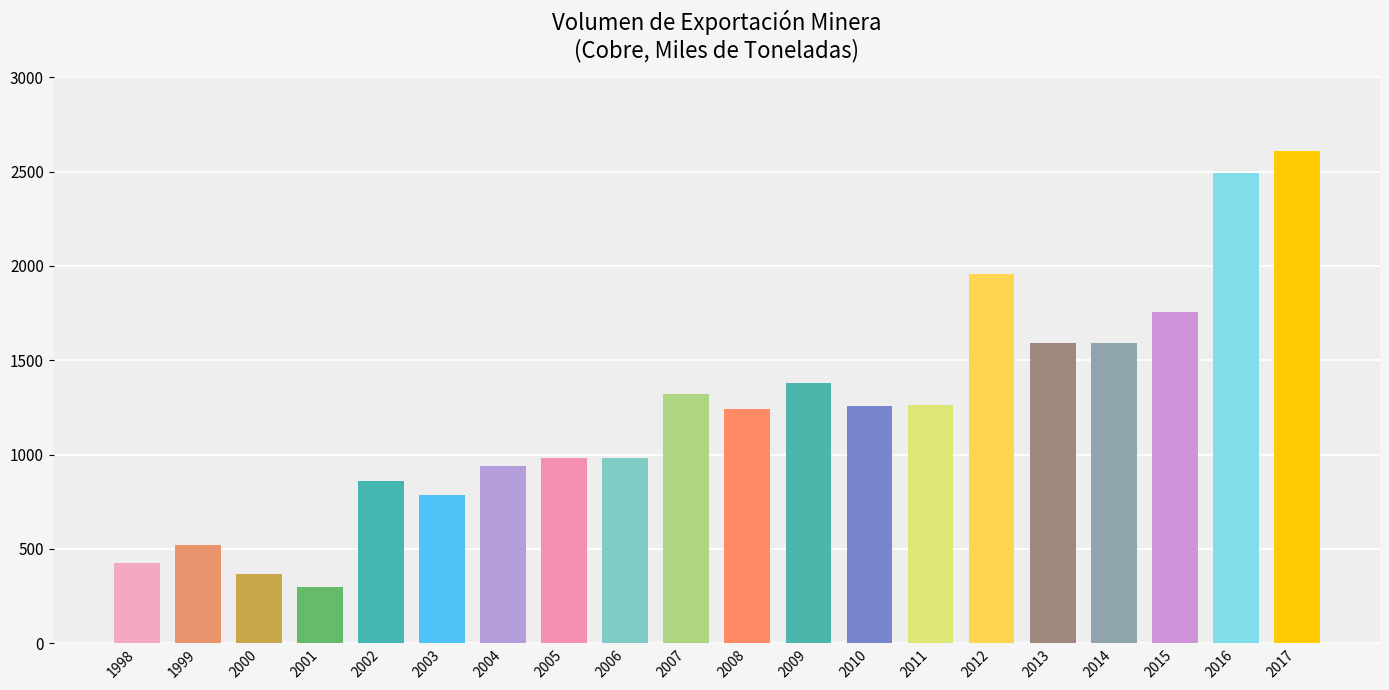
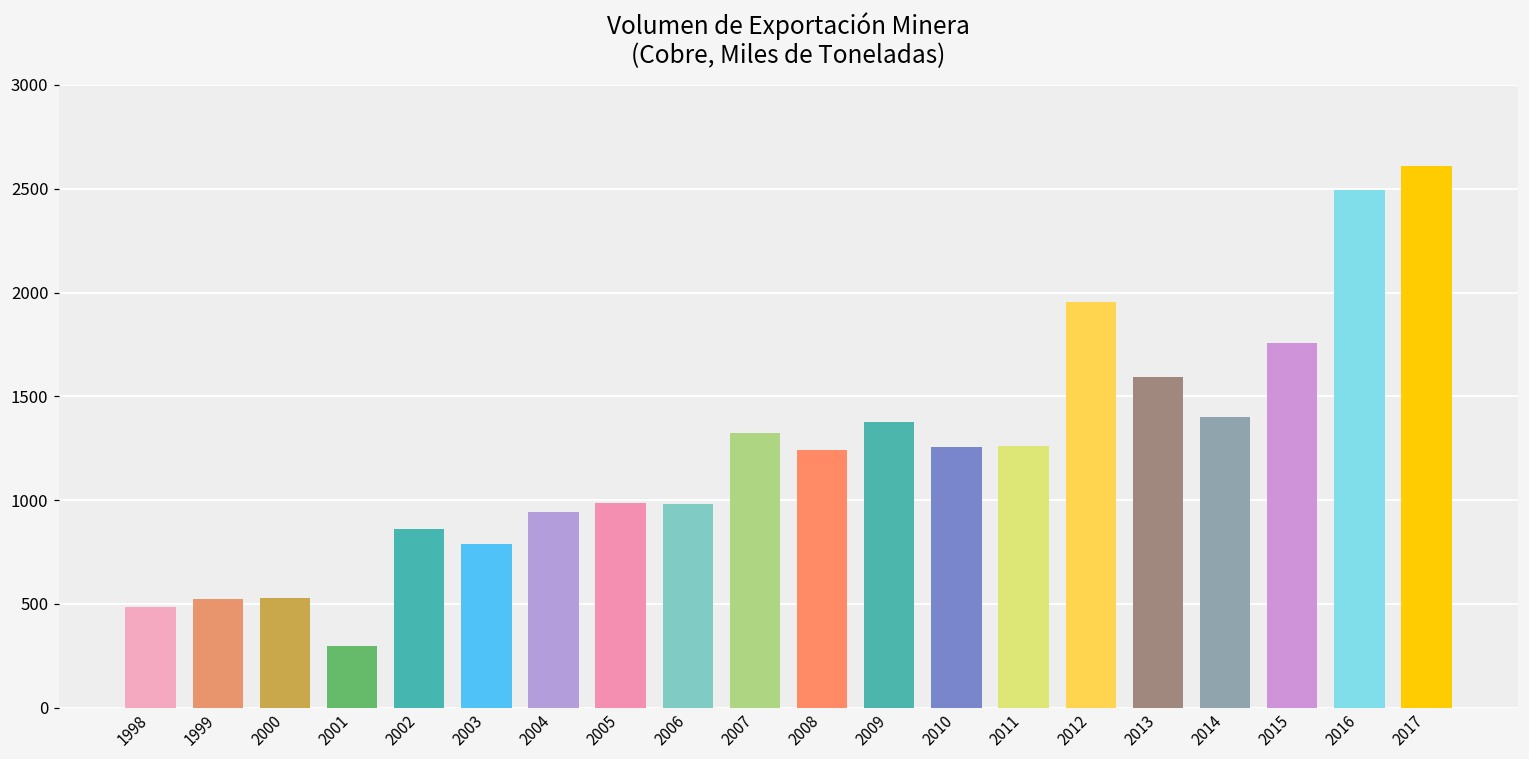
1998: 420 -> 490
2000: 370 -> 530
2014: 1590 -> 1400
